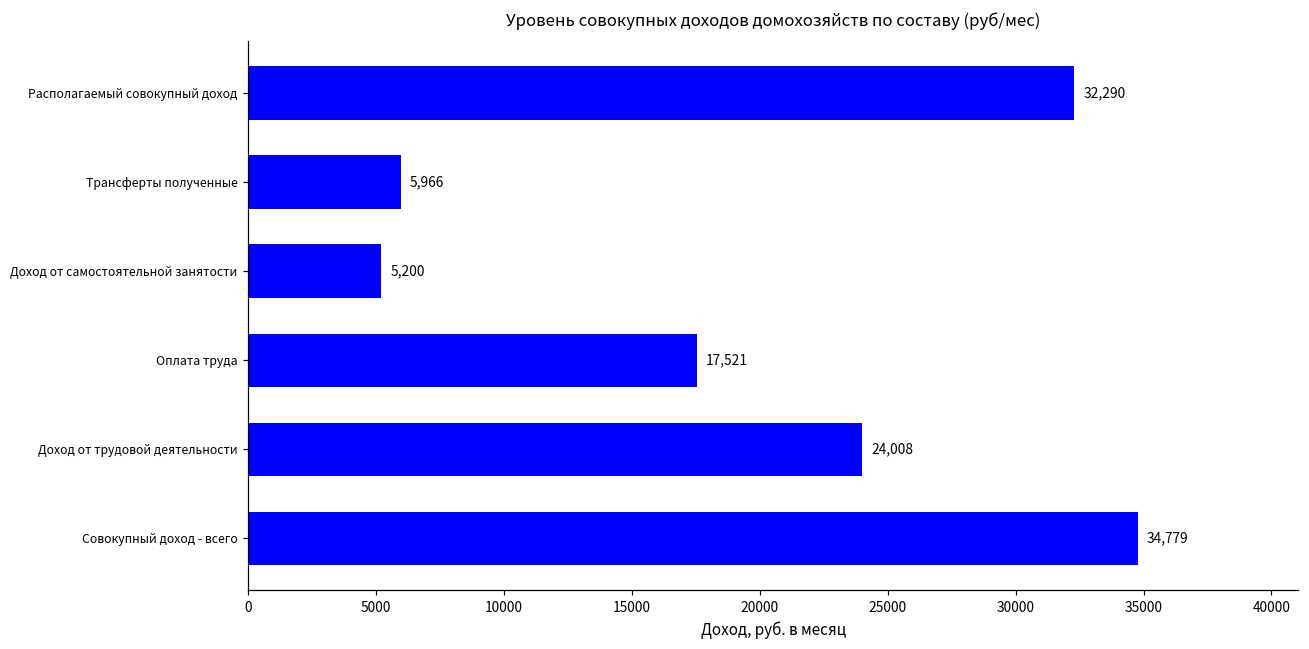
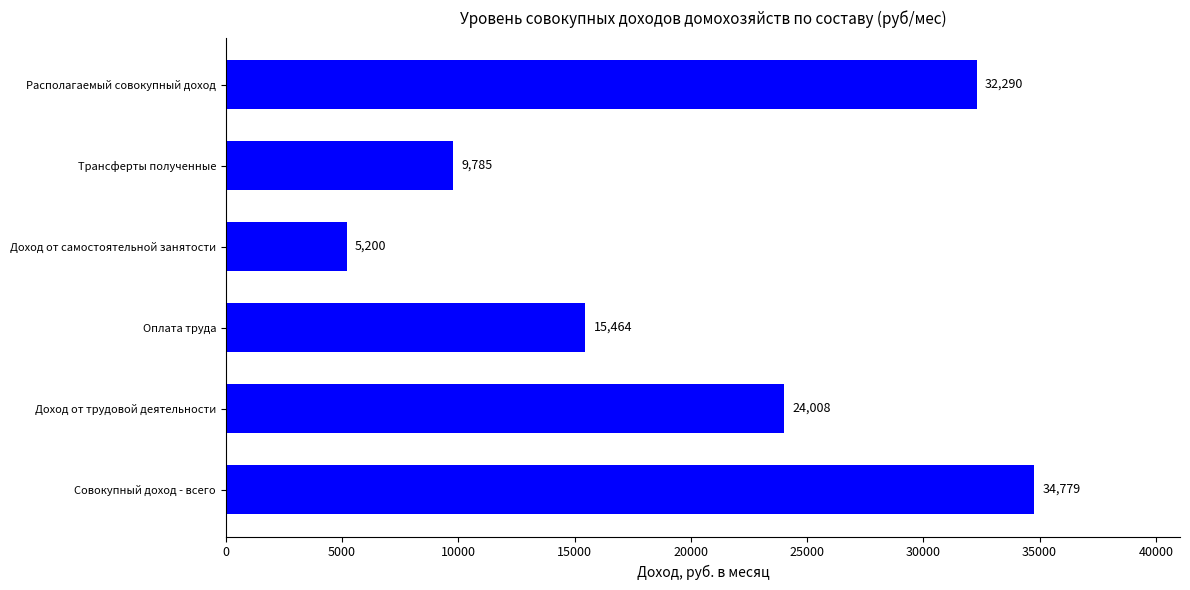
Трансферты полученные: 5,966 -> 9,785
Оплата труда: 17,521 -> 15,464
